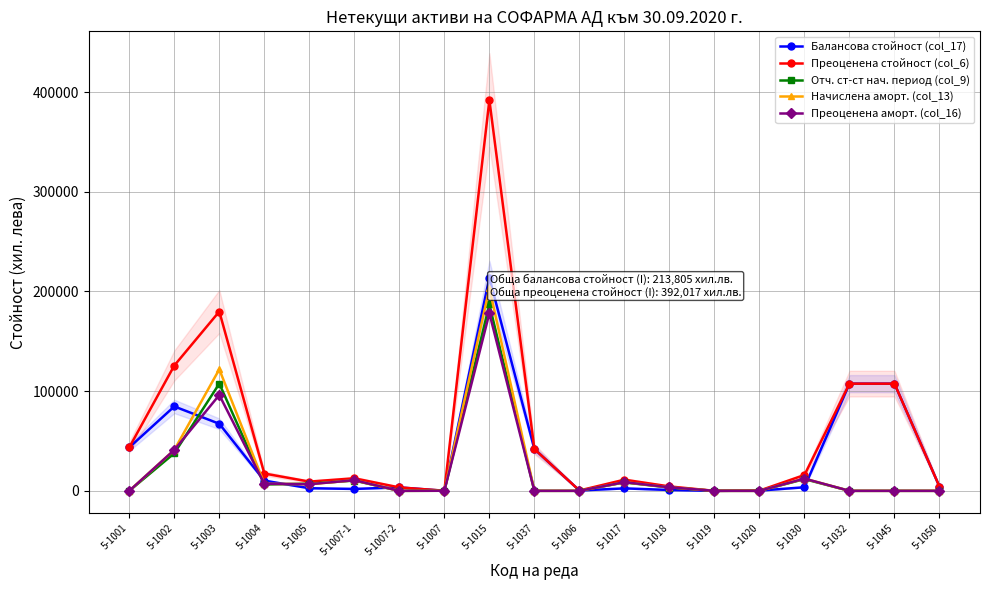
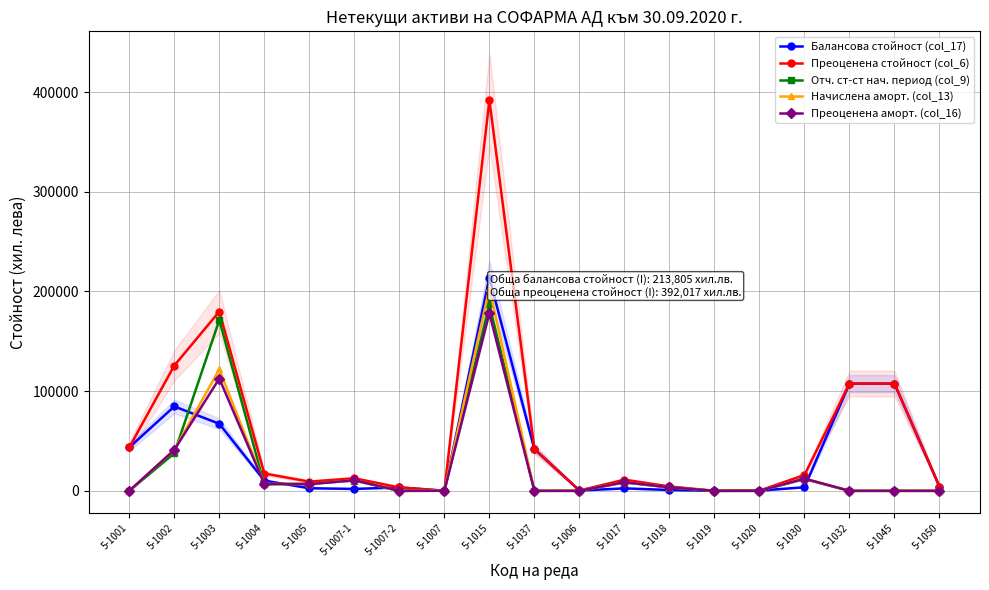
Отч. ст-ст нач. период (col_9), 5-1003: 110000 -> 170000
Преоценена аморт. (col_16), 5-1003: 100000 -> 110000
